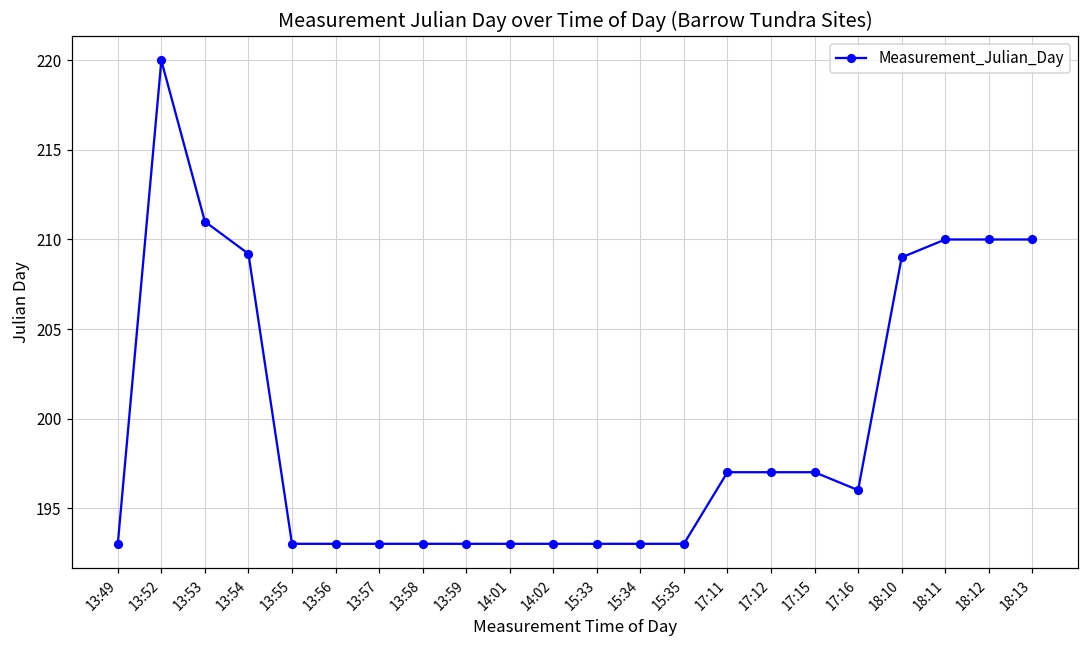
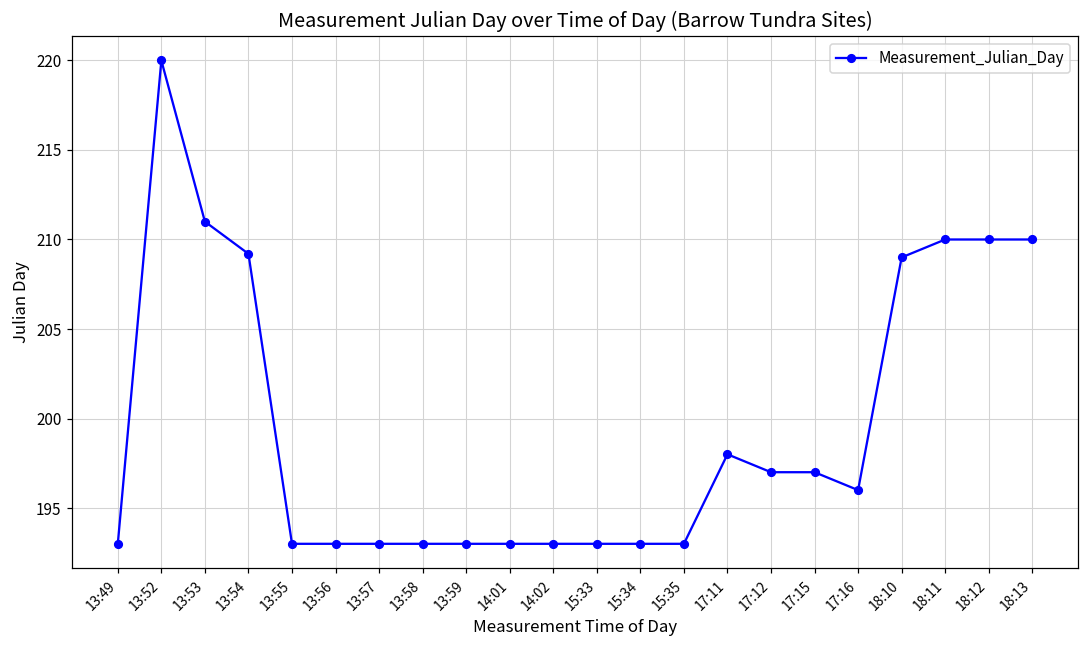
17:11: 197 -> 198
